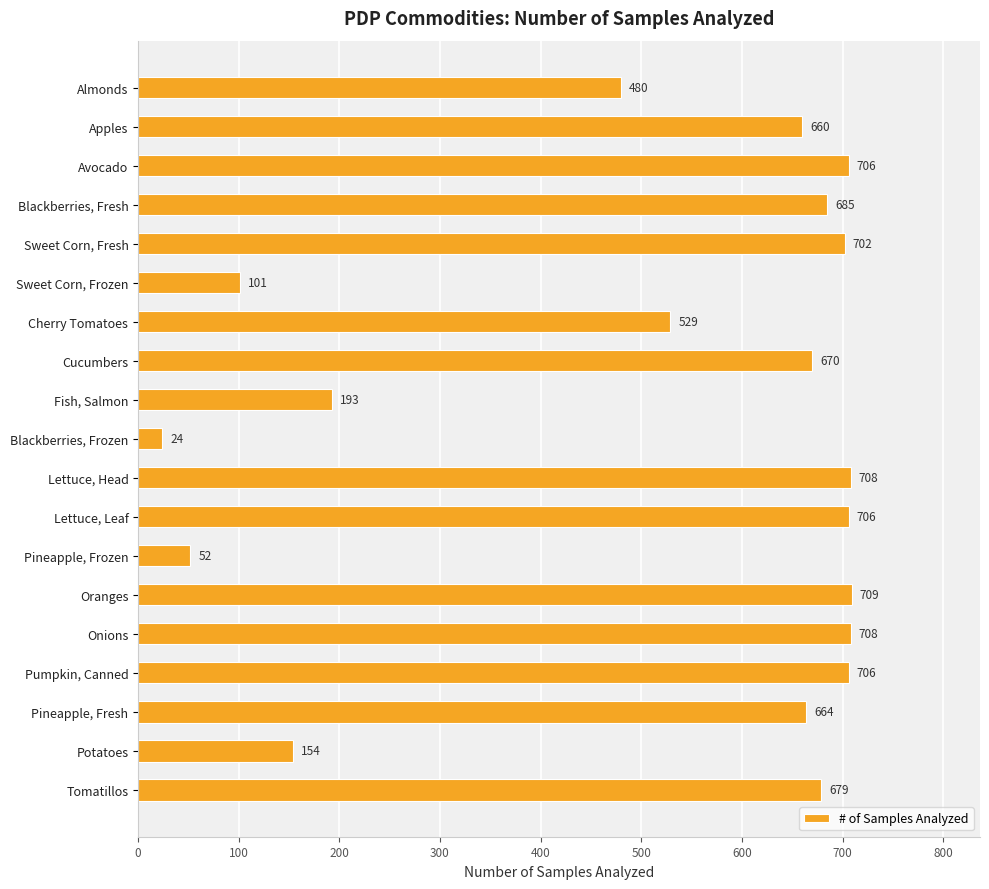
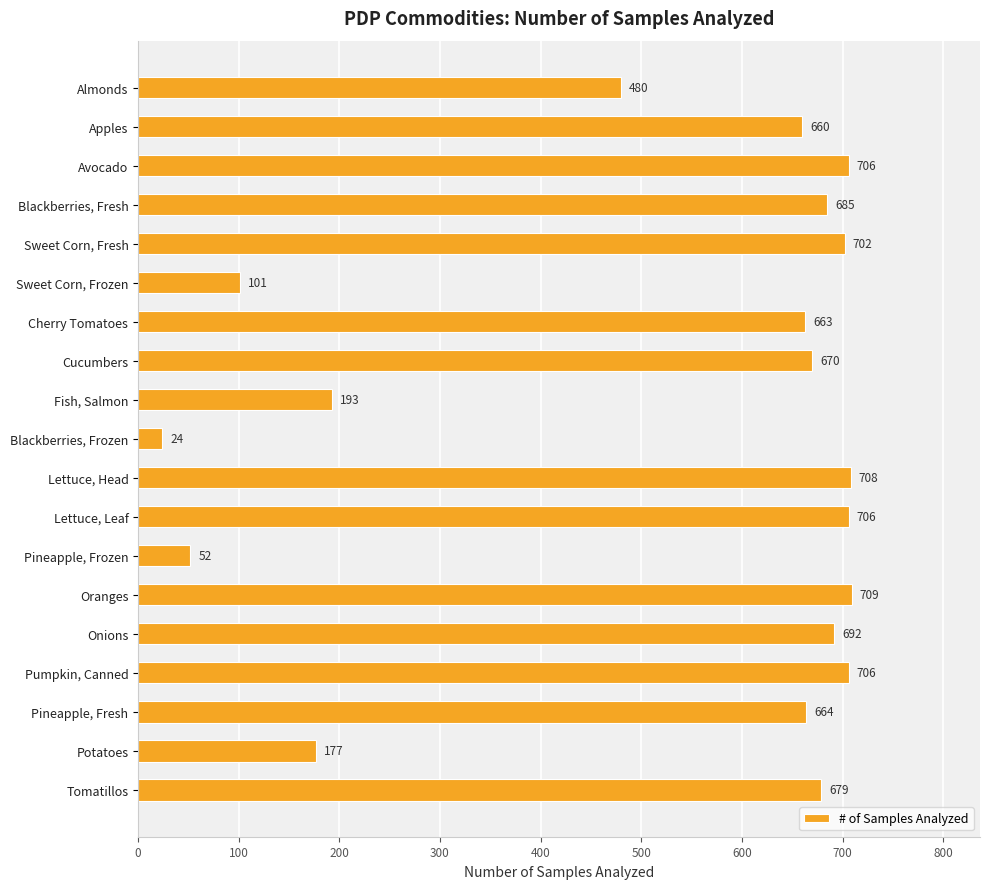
Cherry Tomatoes: 529 -> 663
Onions: 708 -> 692
Potatoes: 154 -> 177
